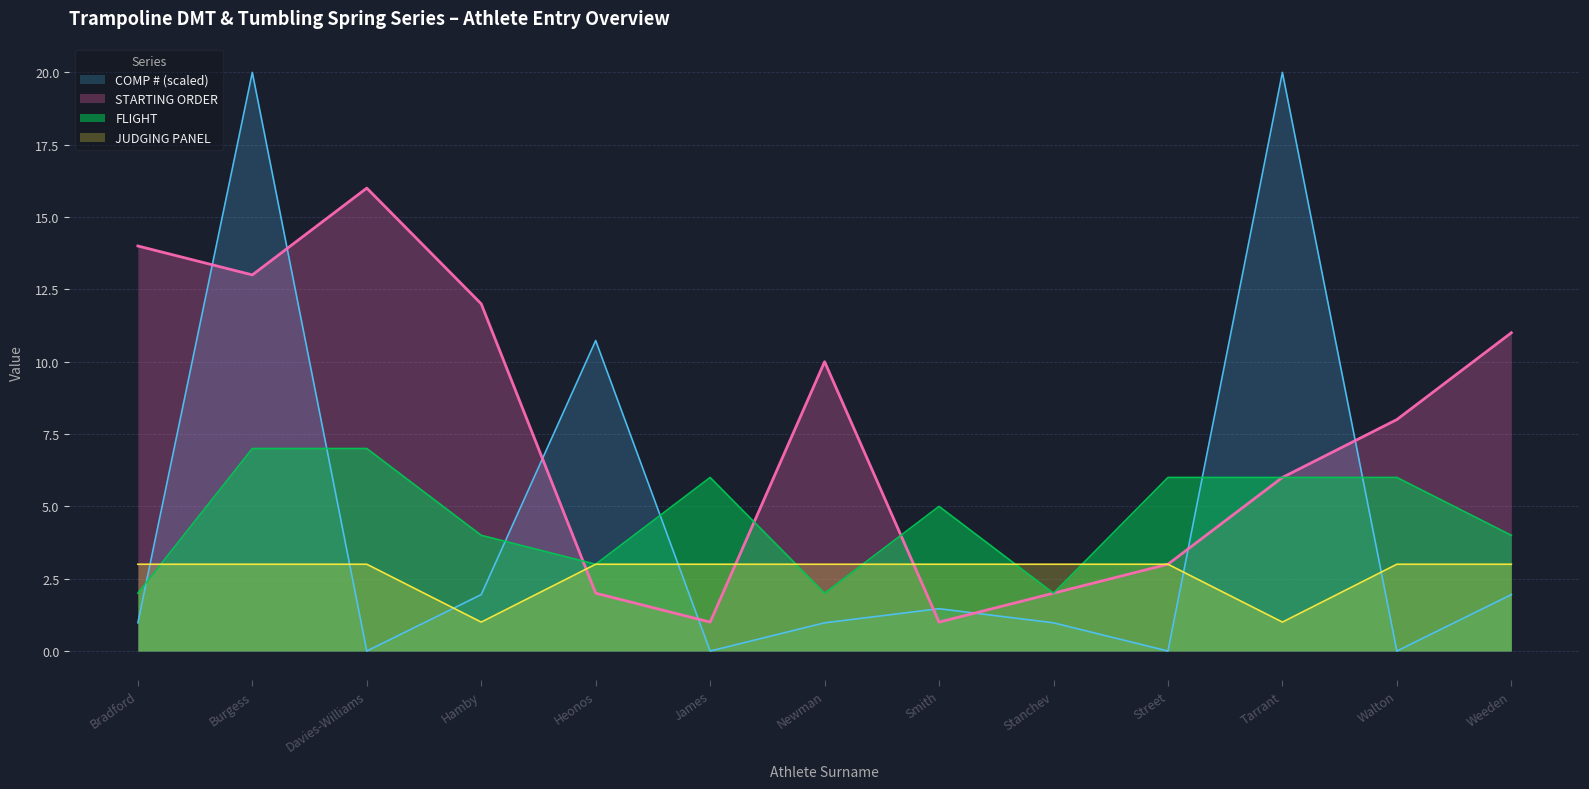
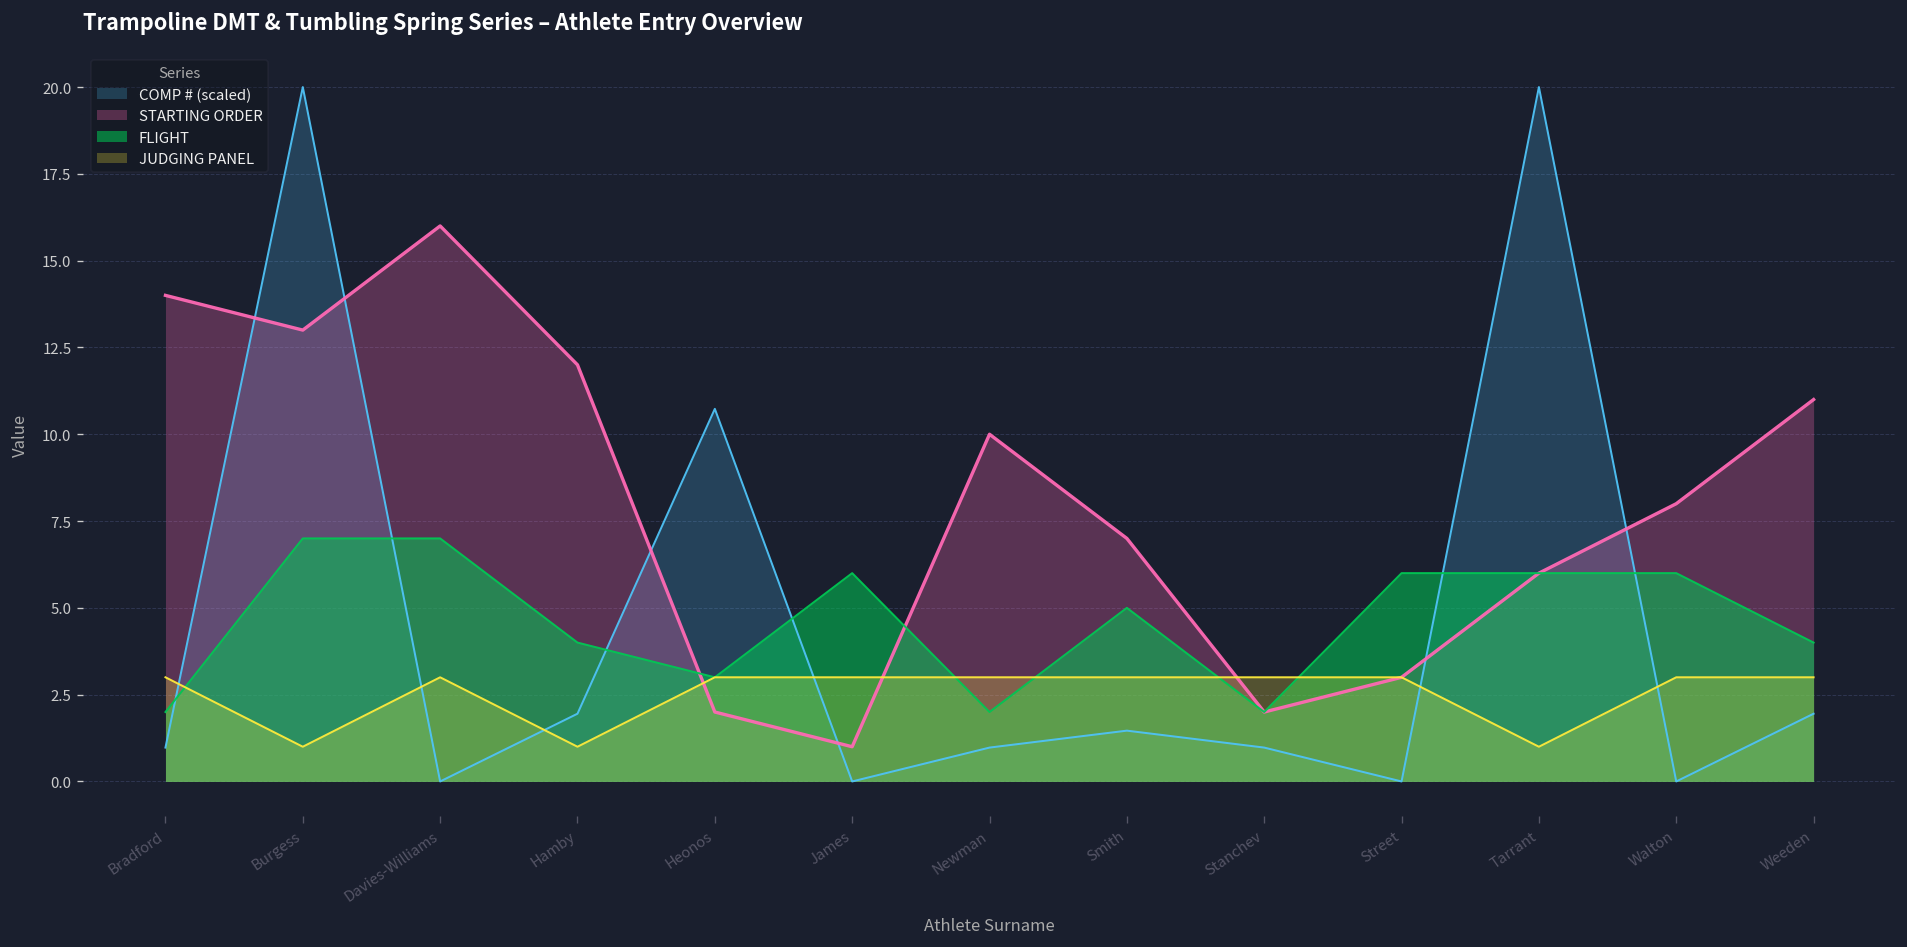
JUDGING PANEL, Burgess: 3 -> 1
STARTING ORDER, Smith: 1 -> 7
